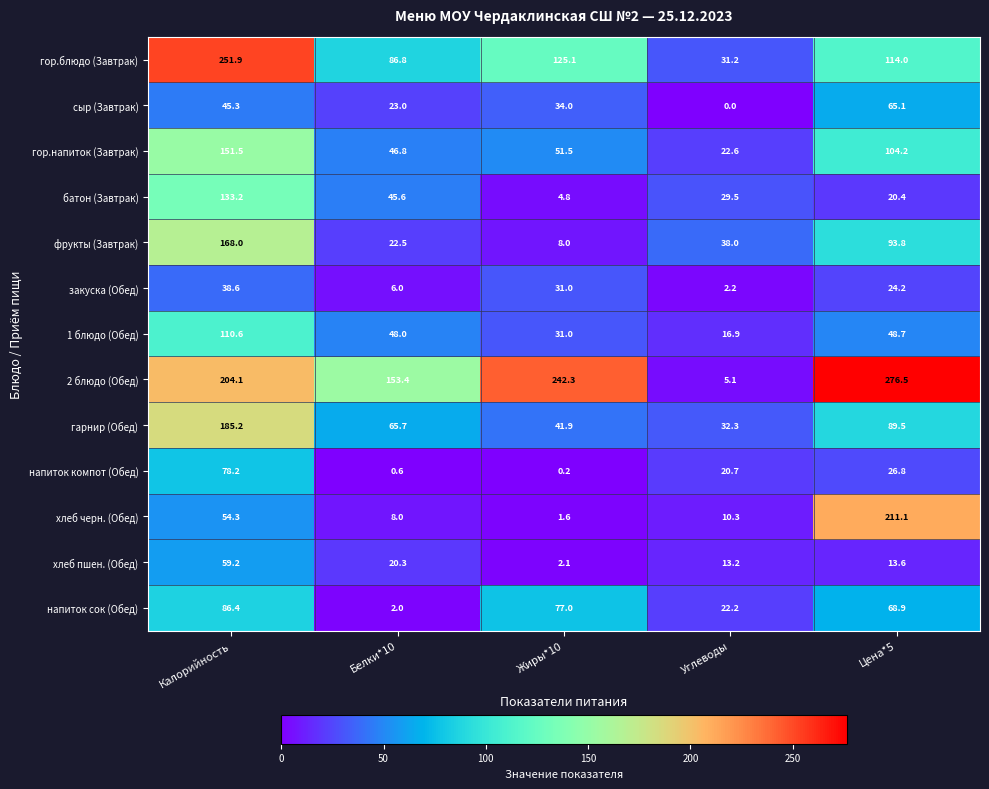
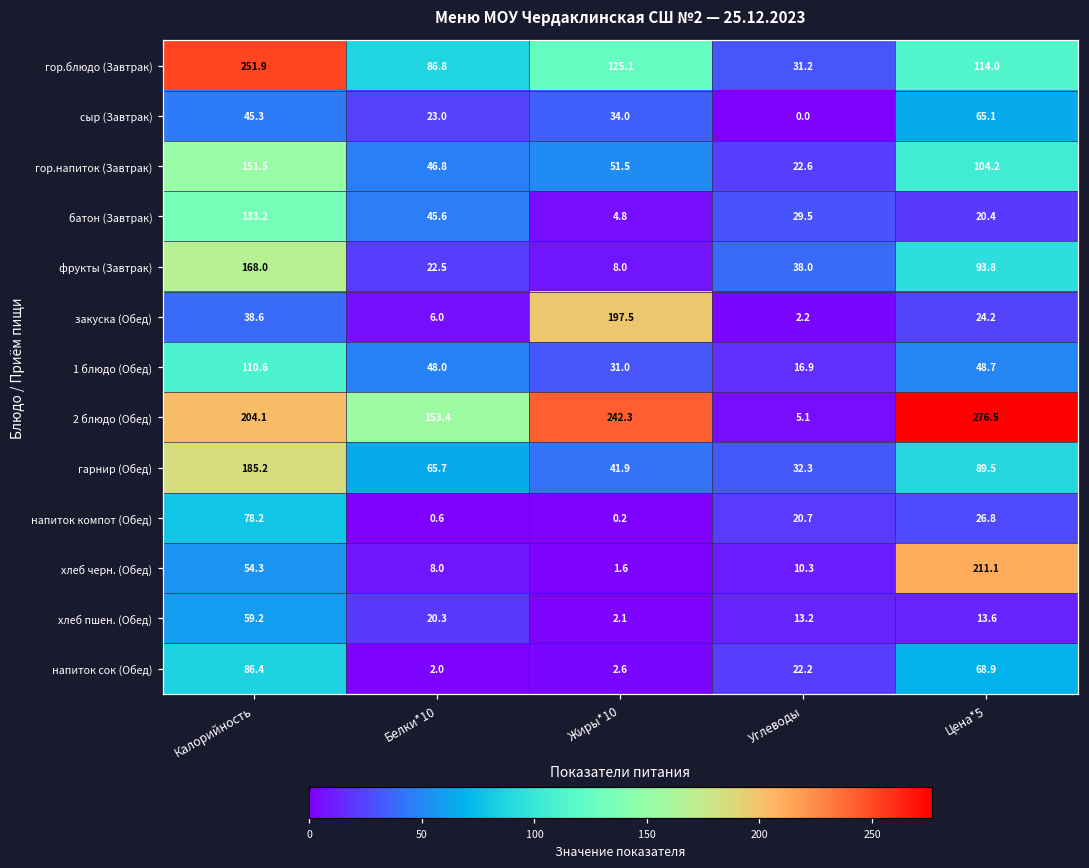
закуска (Обед), Жиры*10: 31.0 -> 197.5
напиток сок (Обед), Жиры*10: 77.0 -> 2.6
